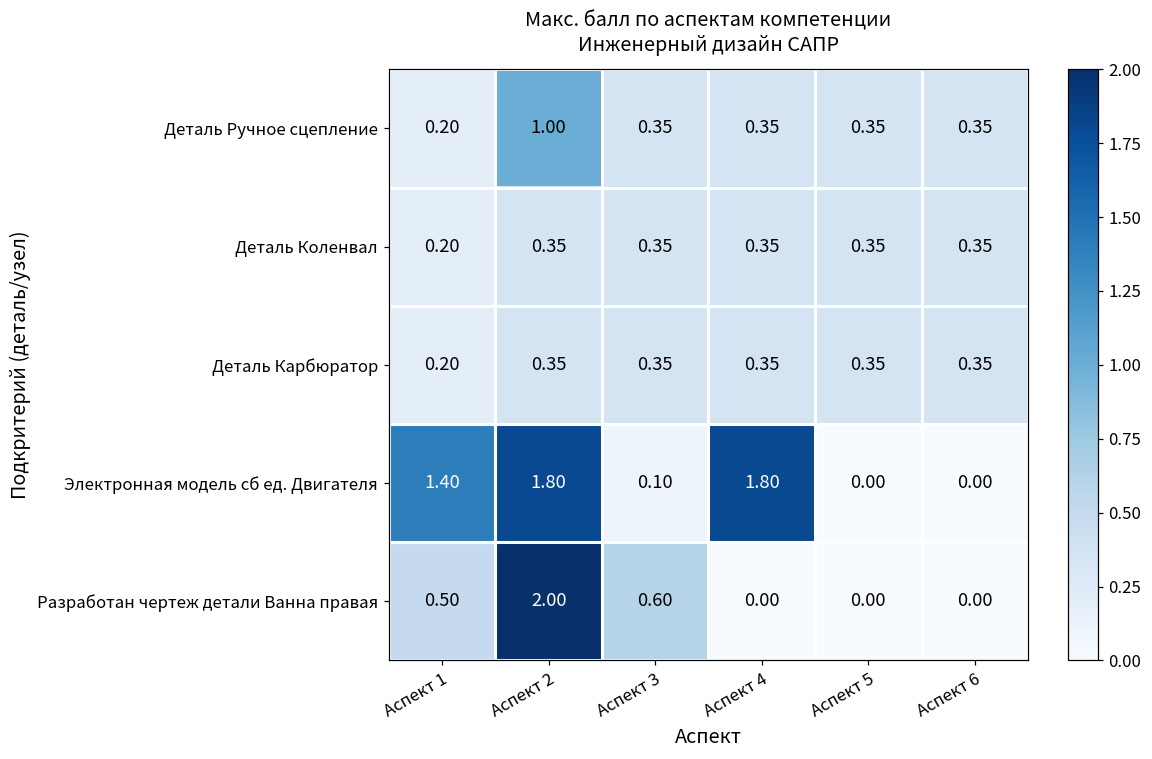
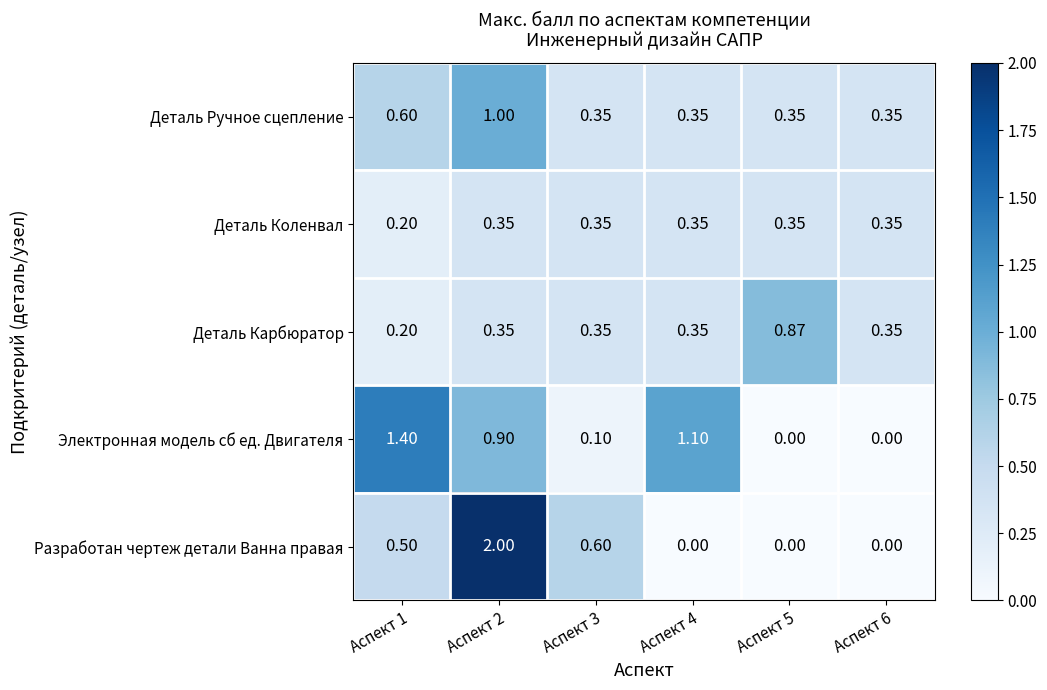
Деталь Ручное сцепление, Аспект 1: 0.20 -> 0.60
Деталь Карбюратор, Аспект 5: 0.35 -> 0.87
Электронная модель сб ед. Двигателя, Аспект 2: 1.80 -> 0.90
Электронная модель сб ед. Двигателя, Аспект 4: 1.80 -> 1.10
